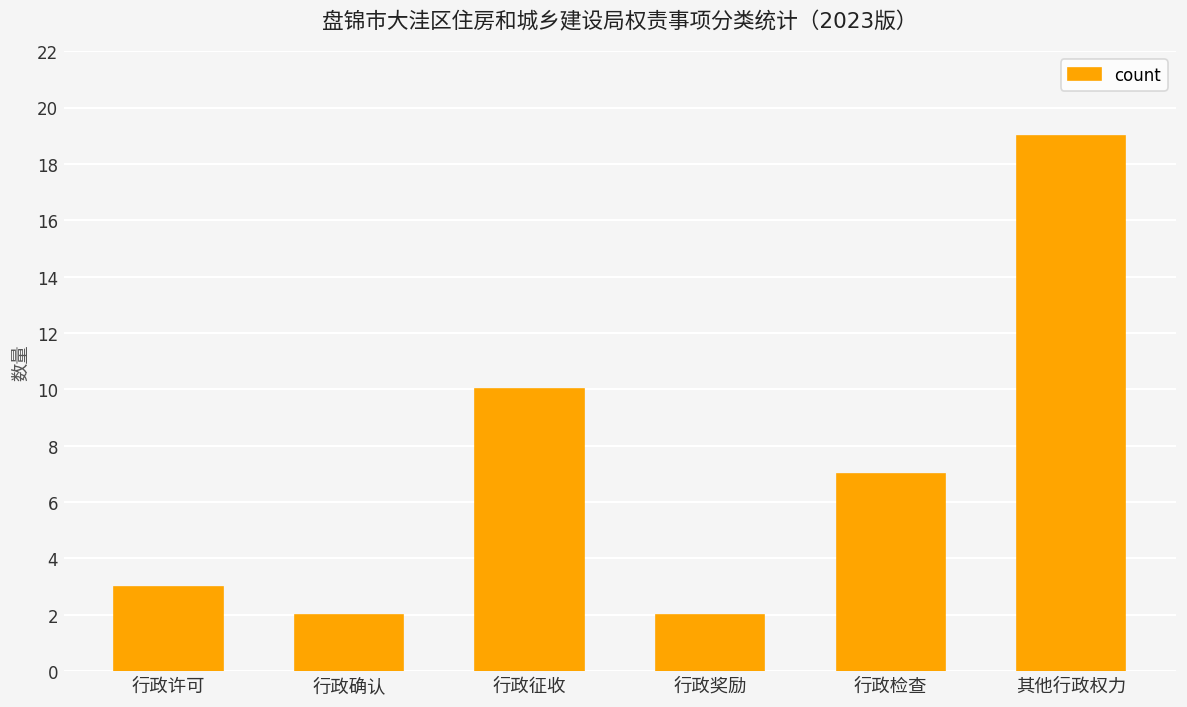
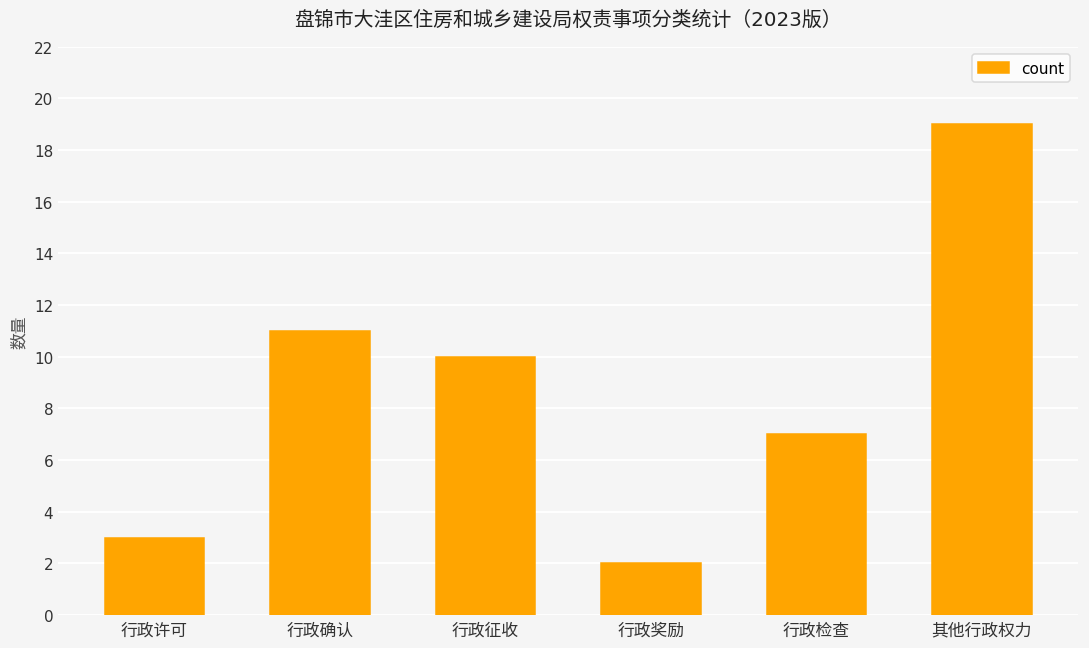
行政确认: 2 -> 11
